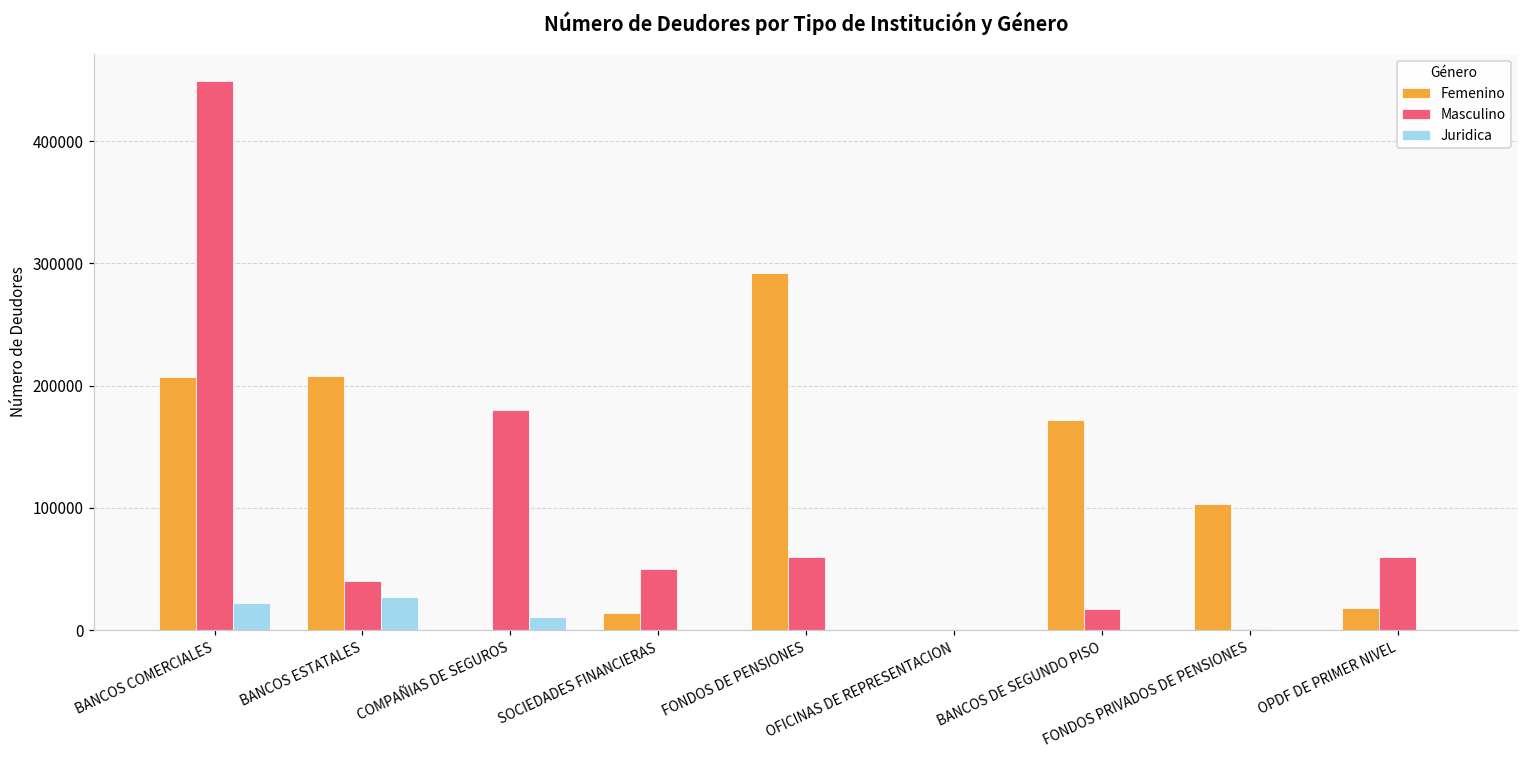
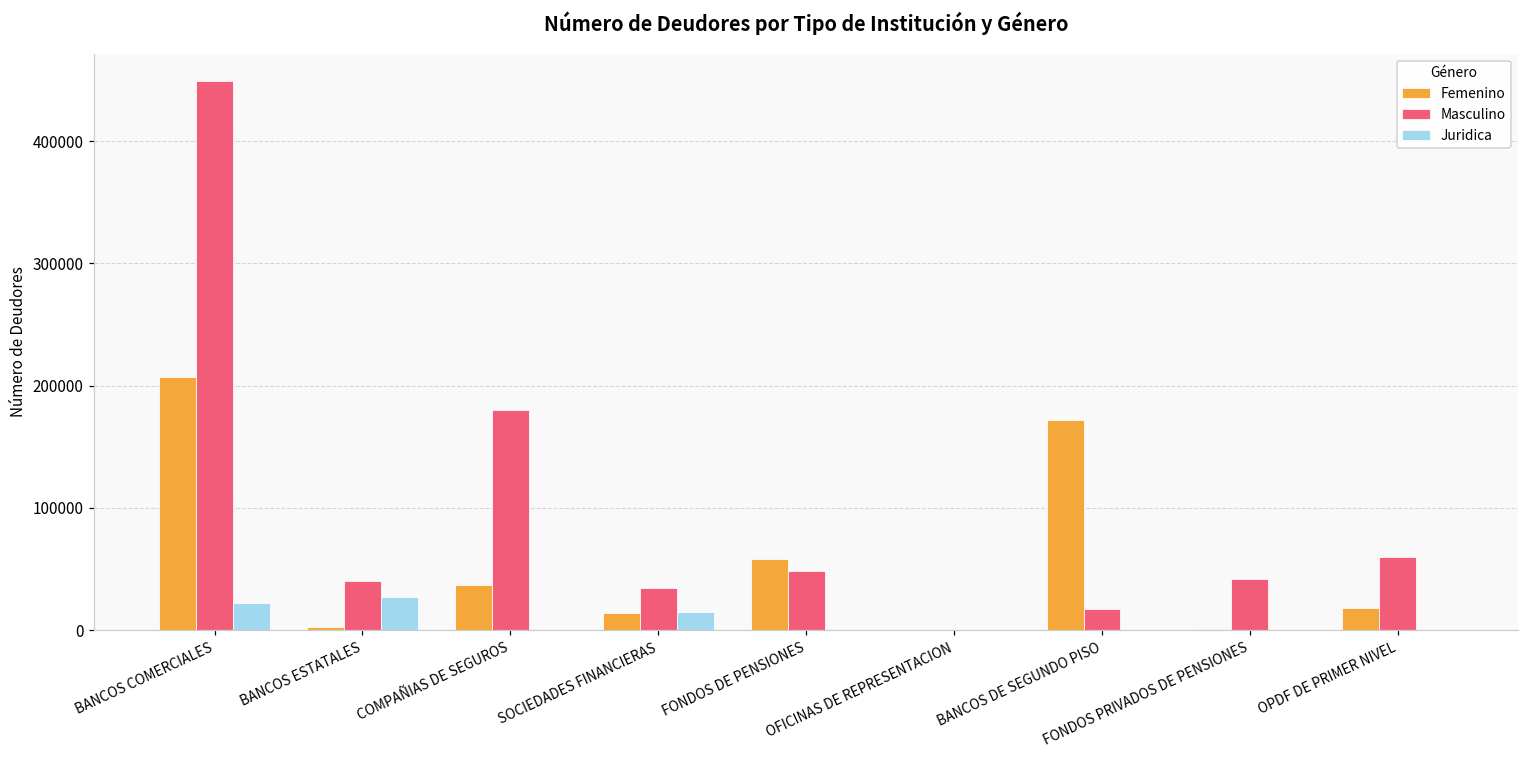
Femenino, BANCOS ESTATALES: 208000 -> 3000
Femenino, COMPAÑIAS DE SEGUROS: 0 -> 37000
Juridica, COMPAÑIAS DE SEGUROS: 11000 -> 0
Masculino, SOCIEDADES FINANCIERAS: 50000 -> 35000
Juridica, SOCIEDADES FINANCIERAS: 1000 -> 15000
Femenino, FONDOS DE PENSIONES: 292000 -> 58000
Masculino, FONDOS DE PENSIONES: 60000 -> 49000
Femenino, FONDOS PRIVADOS DE PENSIONES: 103000 -> 1000
Masculino, FONDOS PRIVADOS DE PENSIONES: 1000 -> 42000
